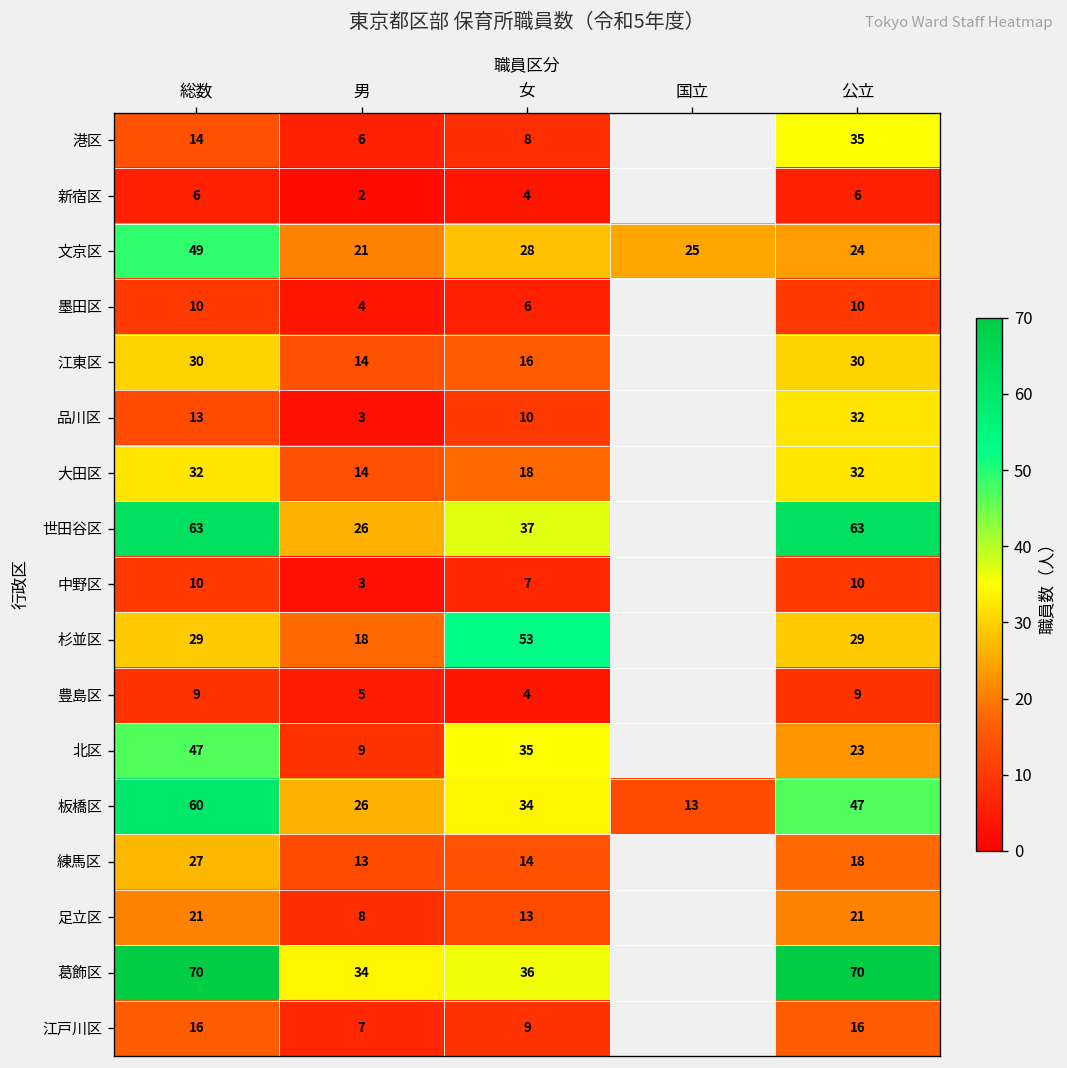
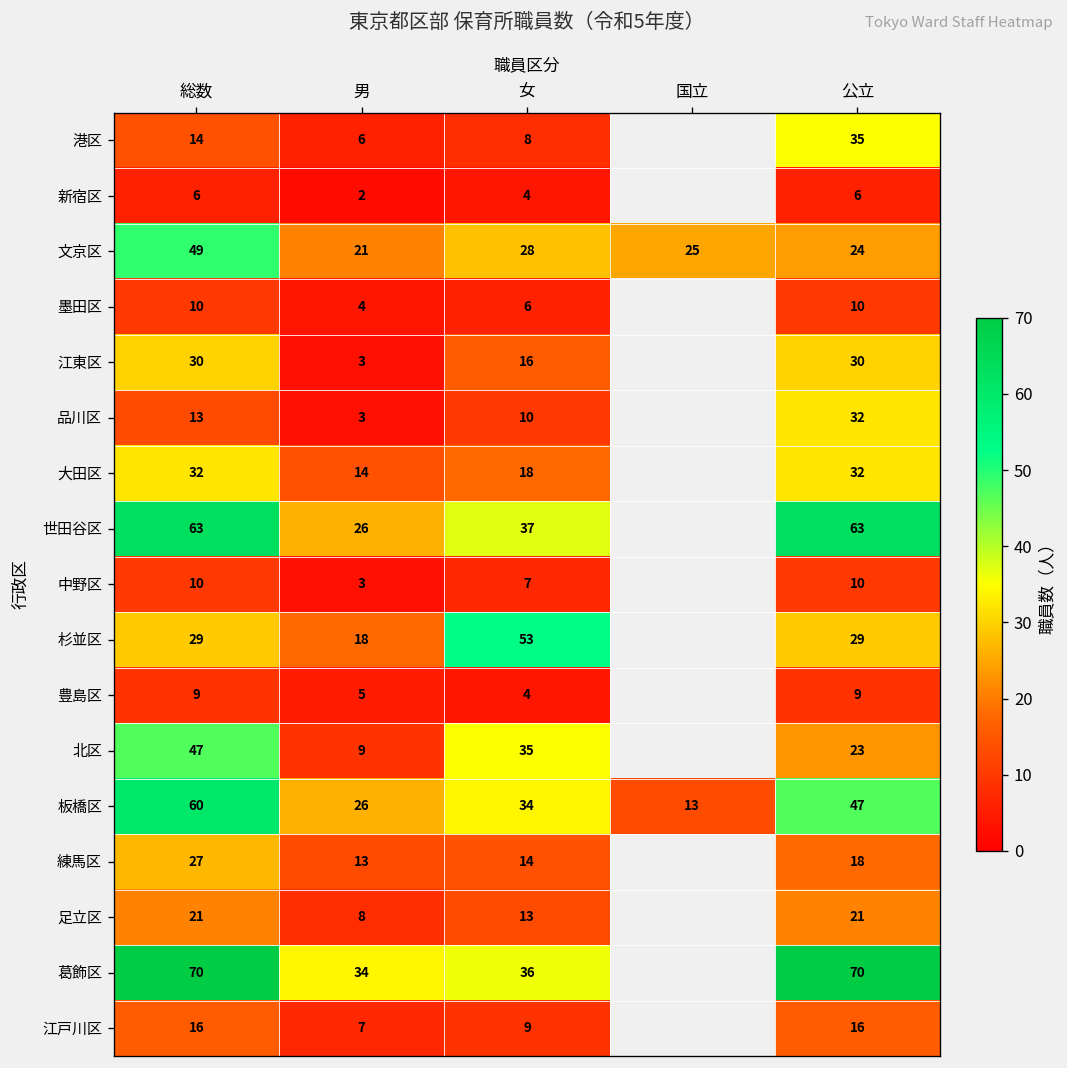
江東区, 男: 14 -> 3
